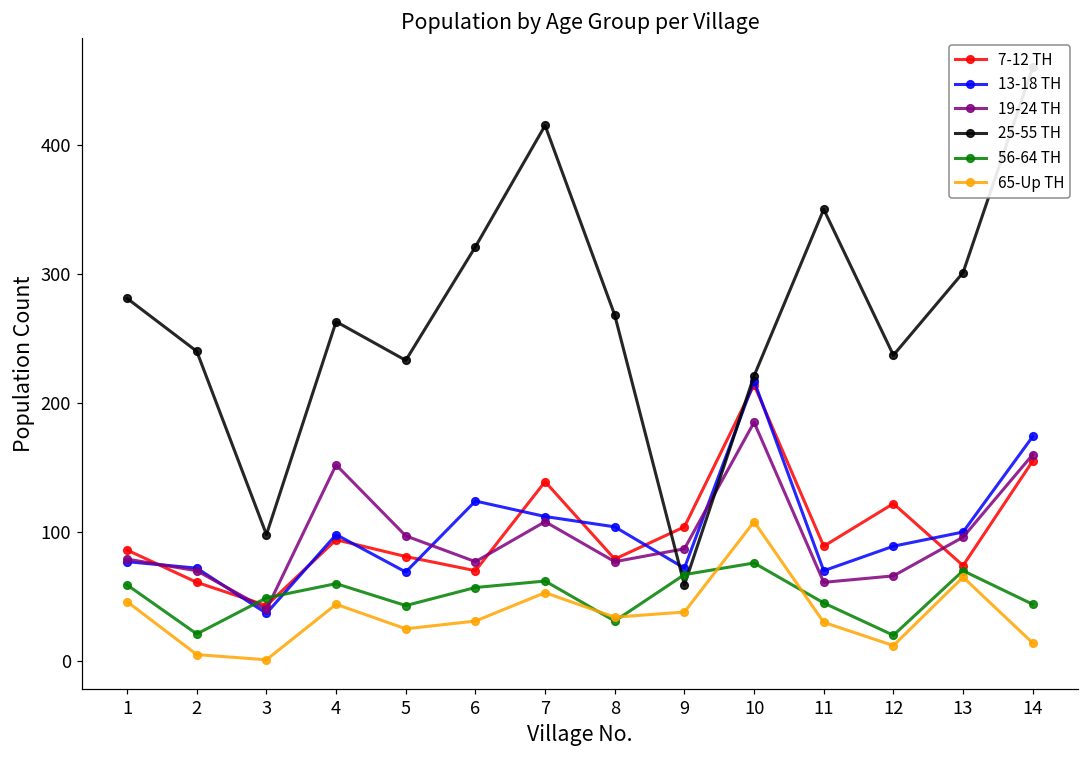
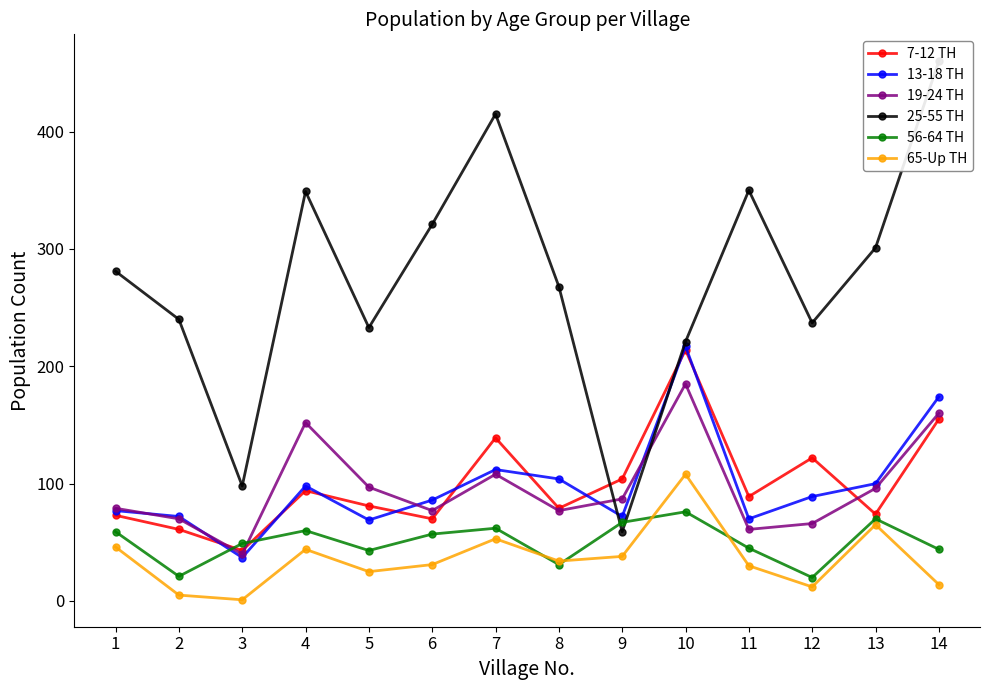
7-12 TH, 1: 86 -> 73
25-55 TH, 4: 263 -> 349
13-18 TH, 6: 124 -> 86
